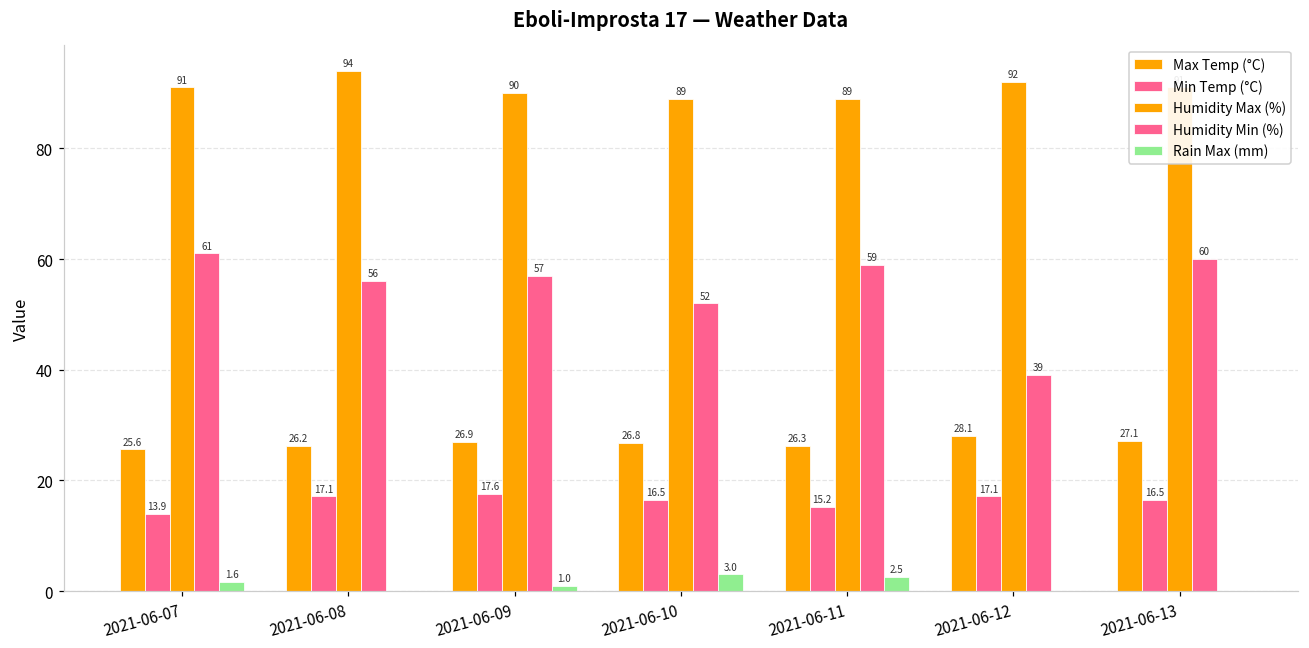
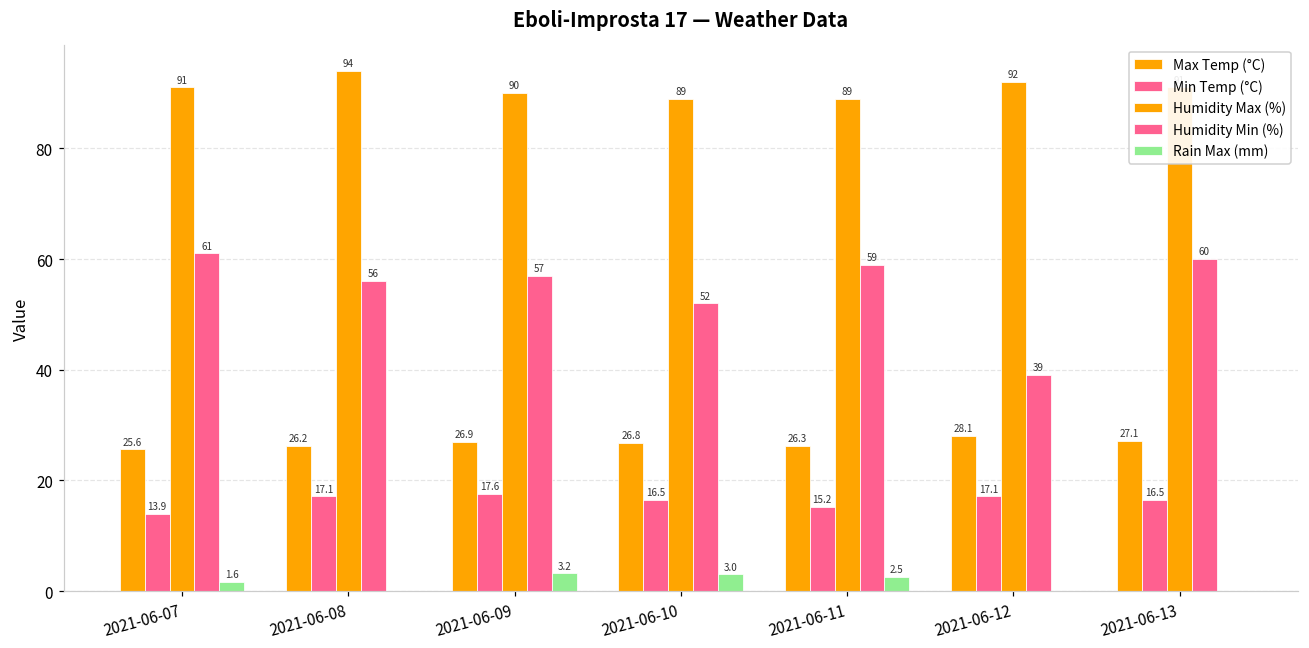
Rain Max (mm), 2021-06-09: 1.0 -> 3.2
